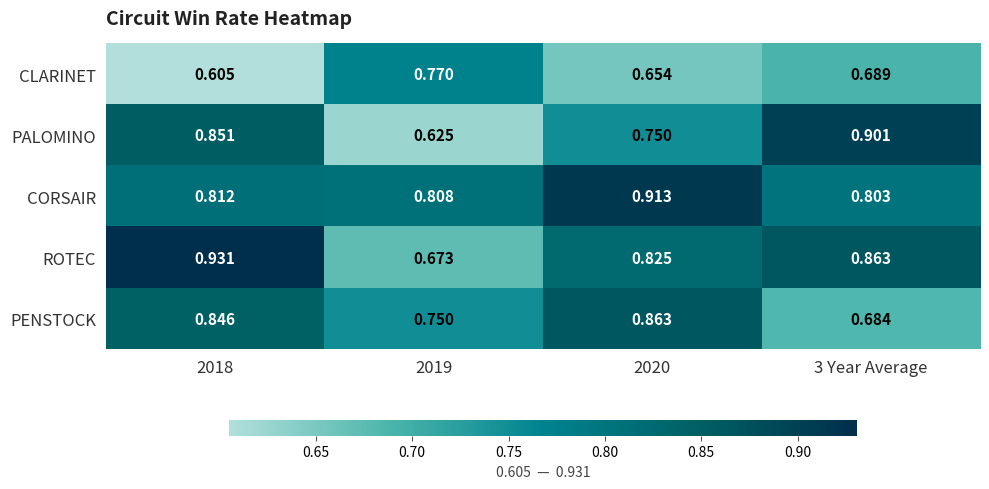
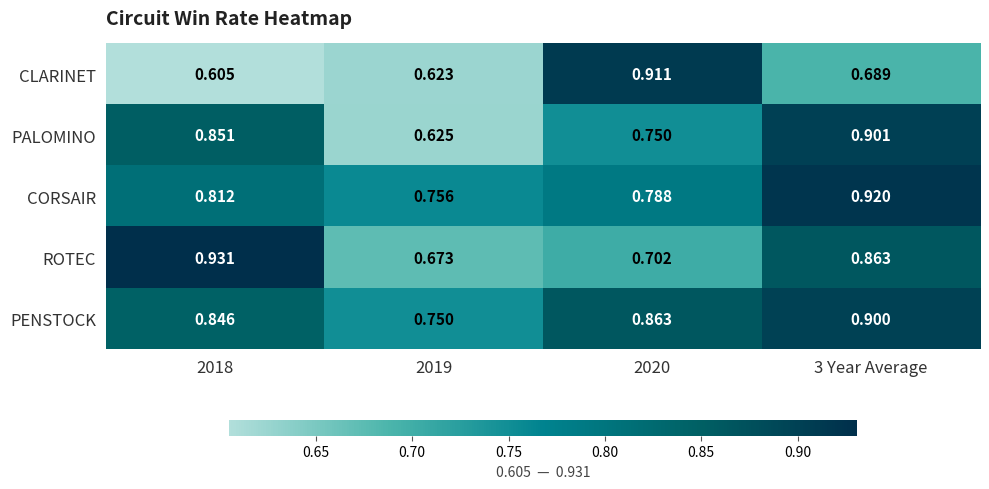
CLARINET, 2019: 0.770 -> 0.623
CLARINET, 2020: 0.654 -> 0.911
CORSAIR, 2019: 0.808 -> 0.756
CORSAIR, 2020: 0.913 -> 0.788
CORSAIR, 3 Year Average: 0.803 -> 0.920
ROTEC, 2020: 0.825 -> 0.702
PENSTOCK, 3 Year Average: 0.684 -> 0.900
